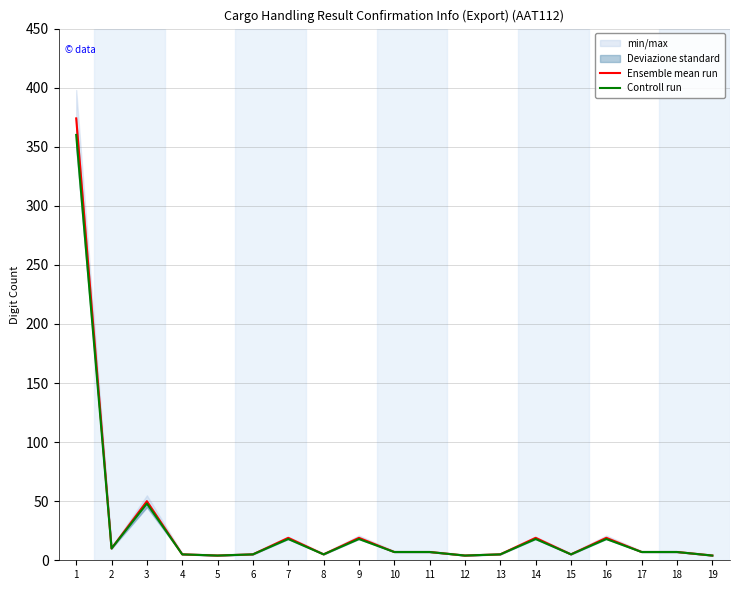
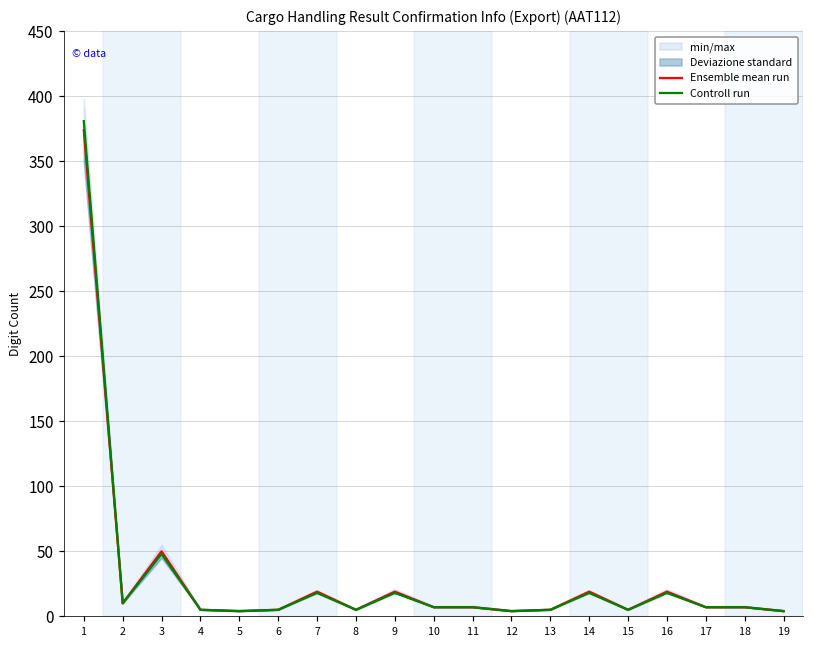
Controll run, 1: 360 -> 381
